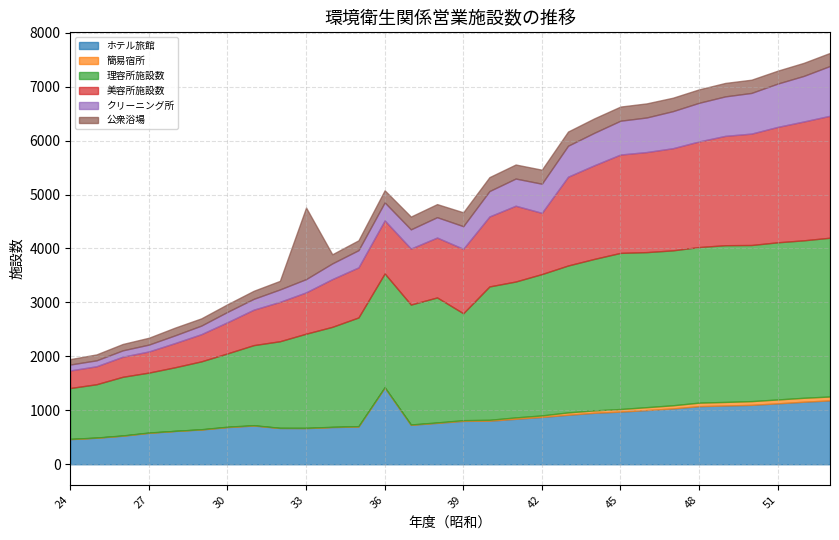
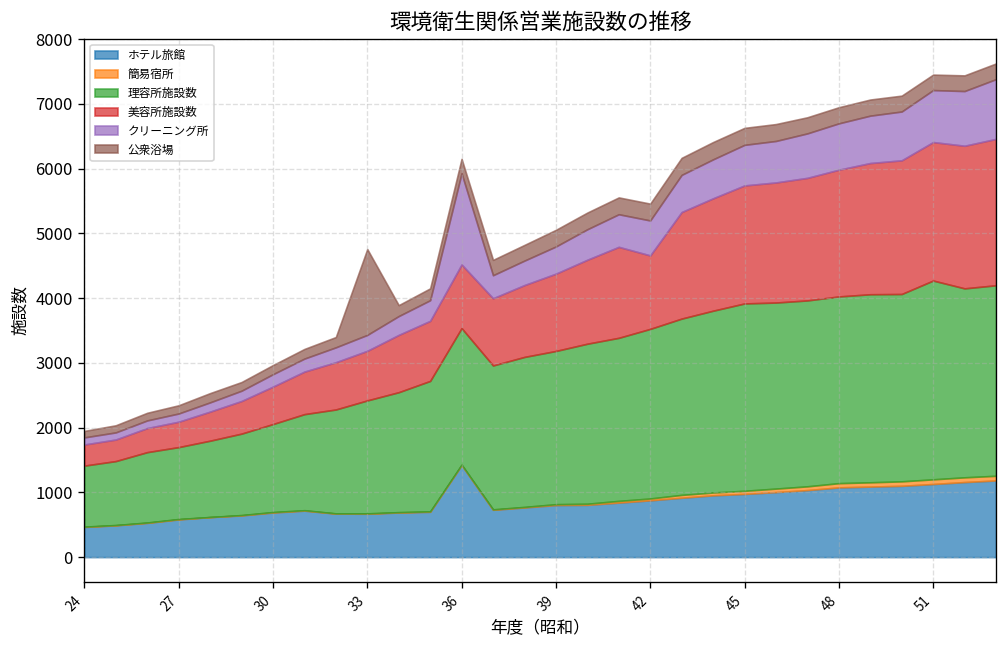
クリーニング所, 36: 300 -> 1400
理容所施設数, 39: 2000 -> 2400
理容所施設数, 51: 2900 -> 3100
